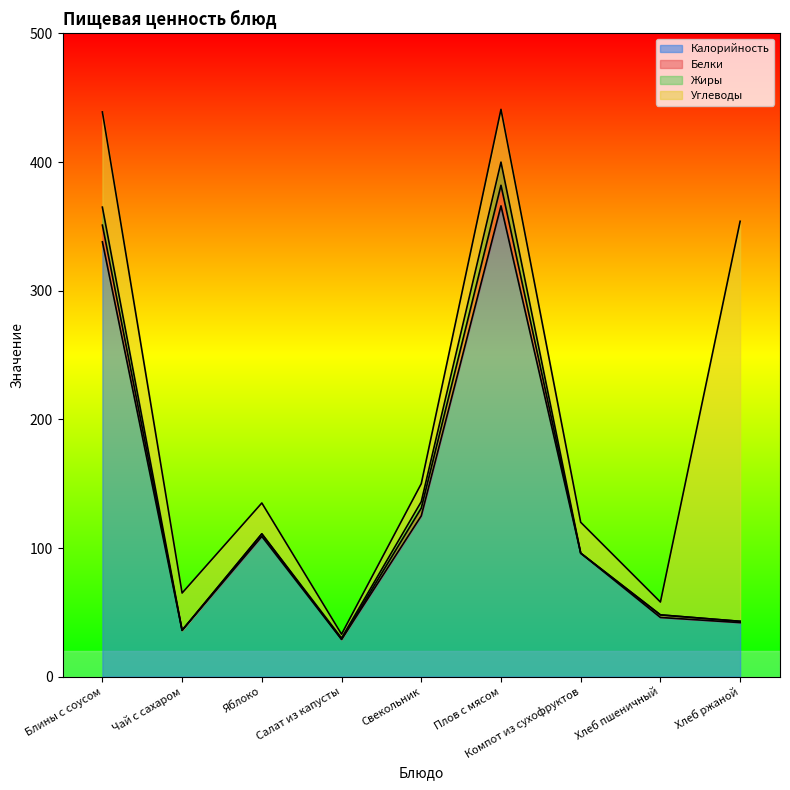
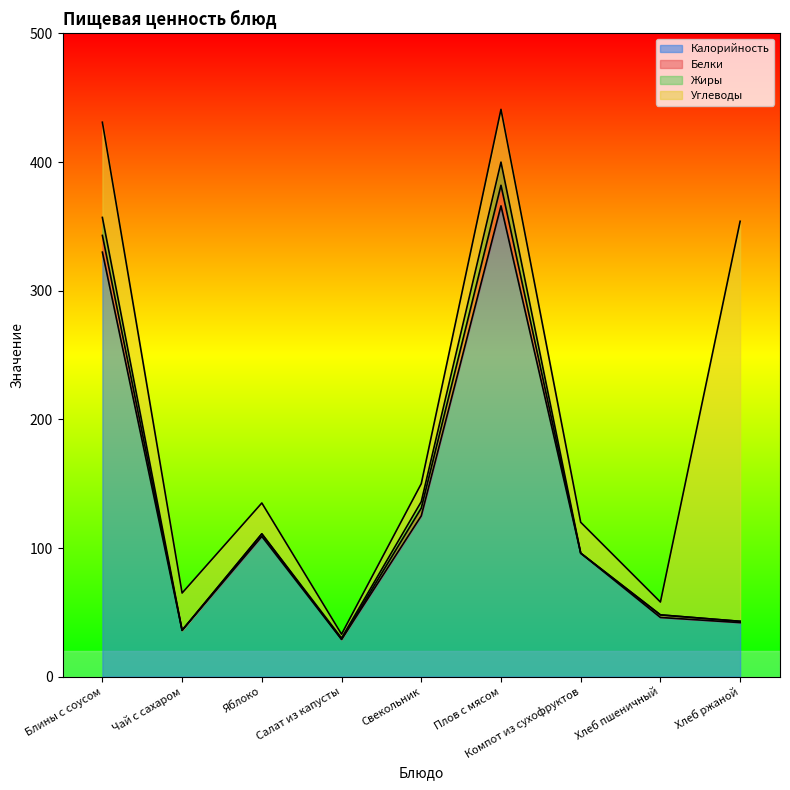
Калорийность, Блины с соусом: 338 -> 330
